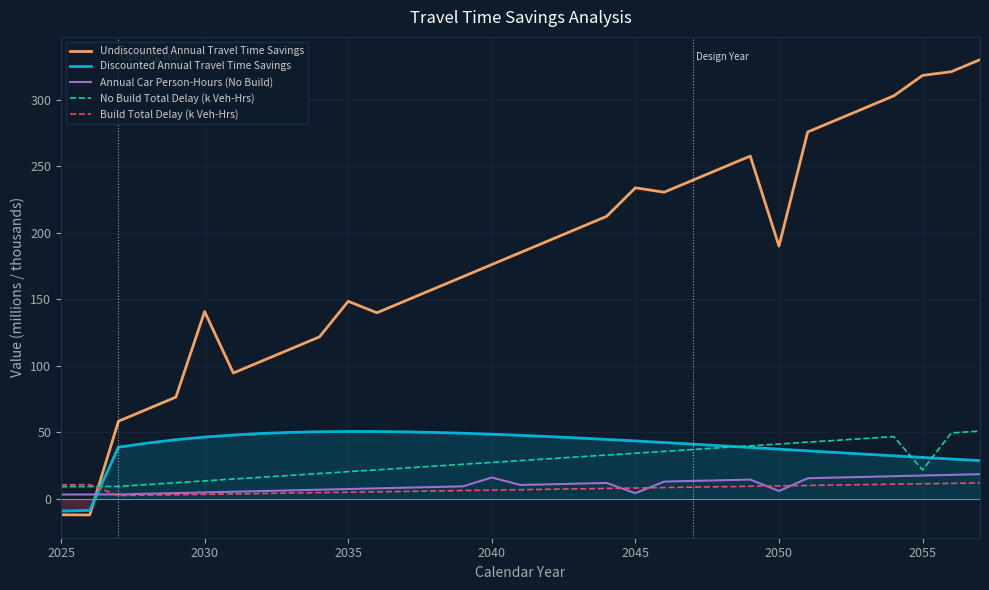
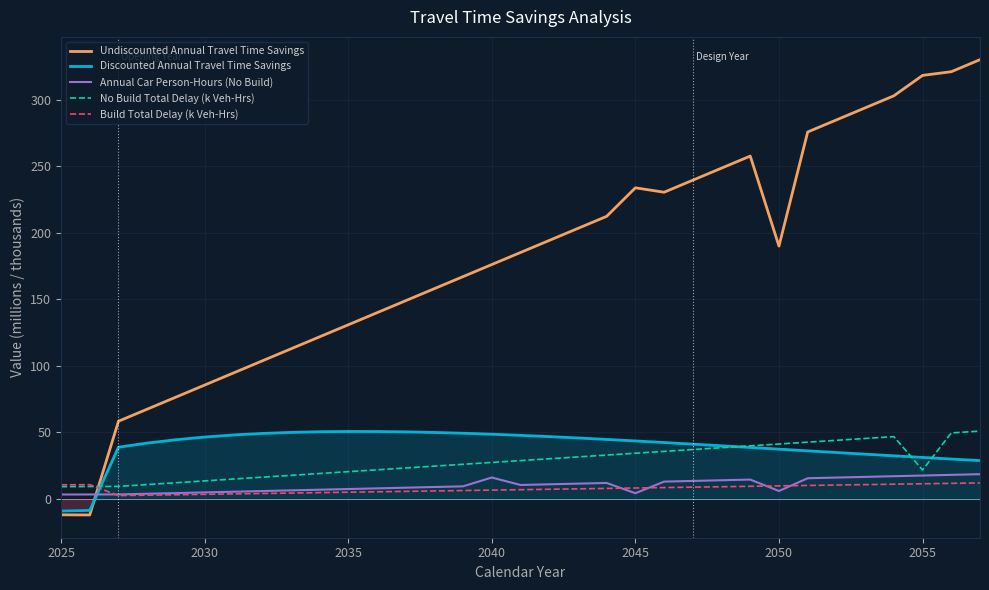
Undiscounted Annual Travel Time Savings, 2030: 141 -> 86
Undiscounted Annual Travel Time Savings, 2035: 148 -> 131
